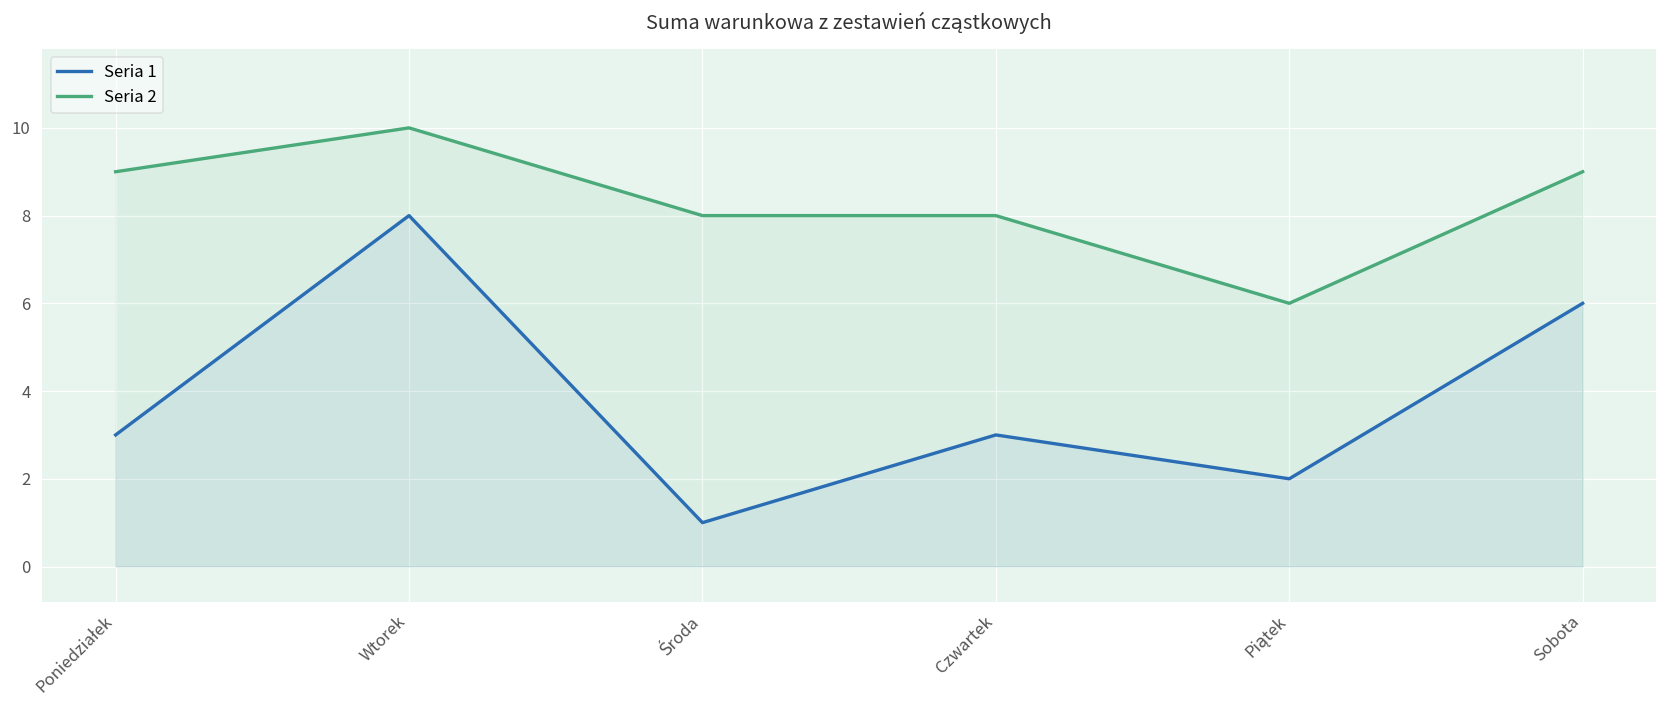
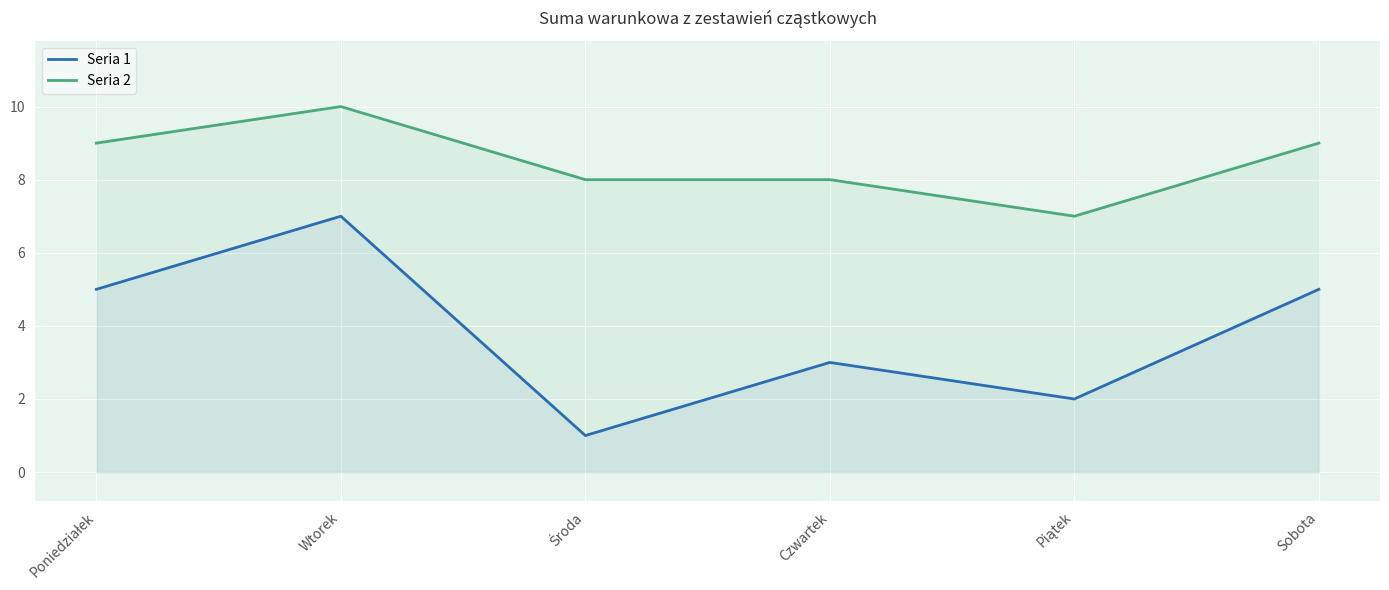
Seria 1, Poniedziałek: 3 -> 5
Seria 1, Wtorek: 8 -> 7
Seria 2, Piątek: 6 -> 7
Seria 1, Sobota: 6 -> 5
